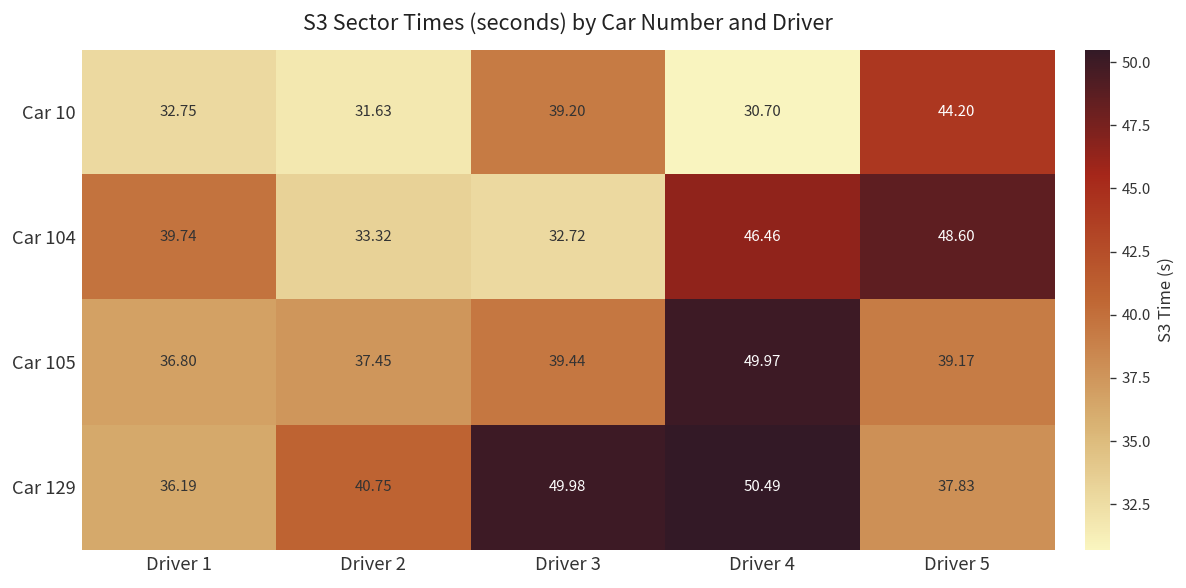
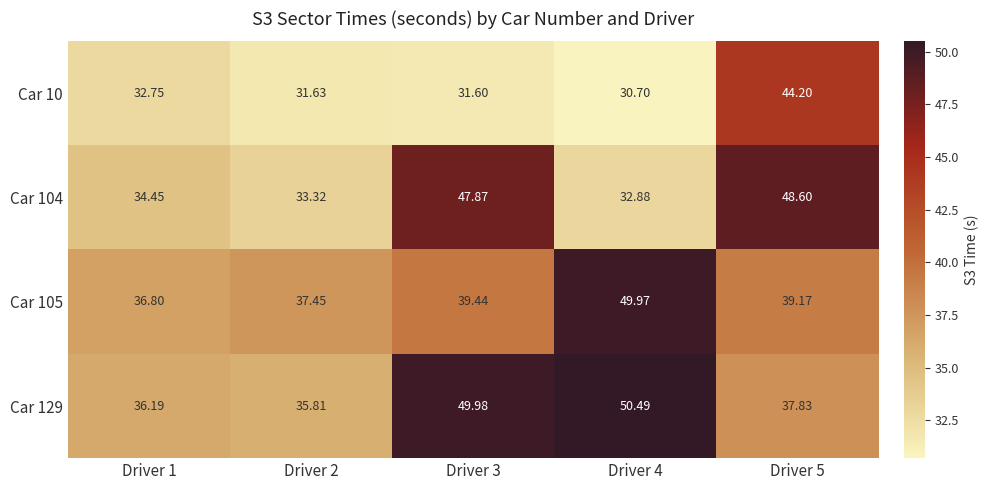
Car 10, Driver 3: 39.20 -> 31.60
Car 104, Driver 1: 39.74 -> 34.45
Car 104, Driver 3: 32.72 -> 47.87
Car 104, Driver 4: 46.46 -> 32.88
Car 129, Driver 2: 40.75 -> 35.81
